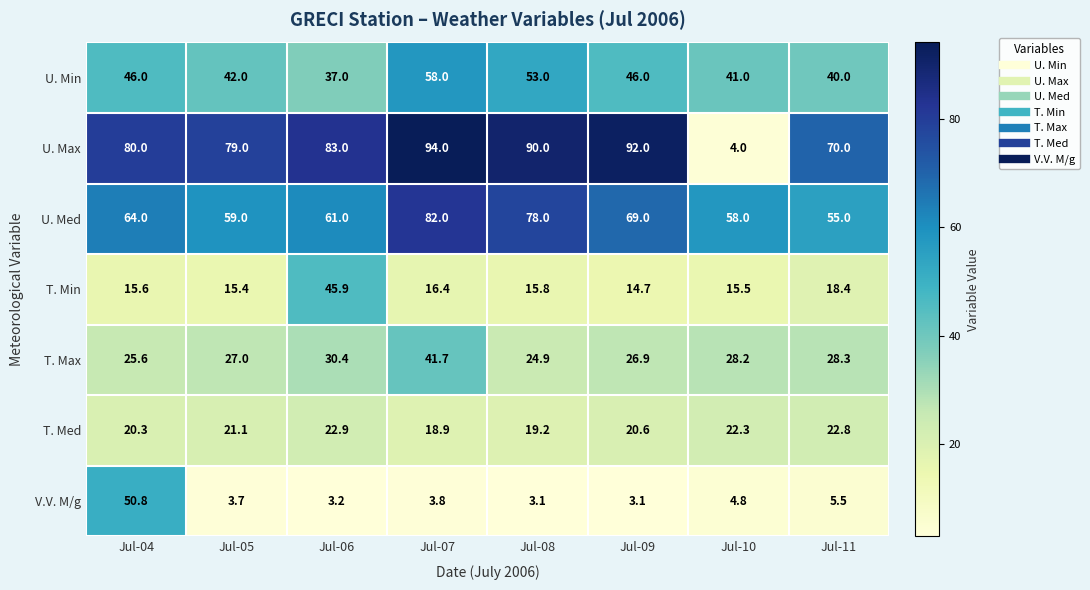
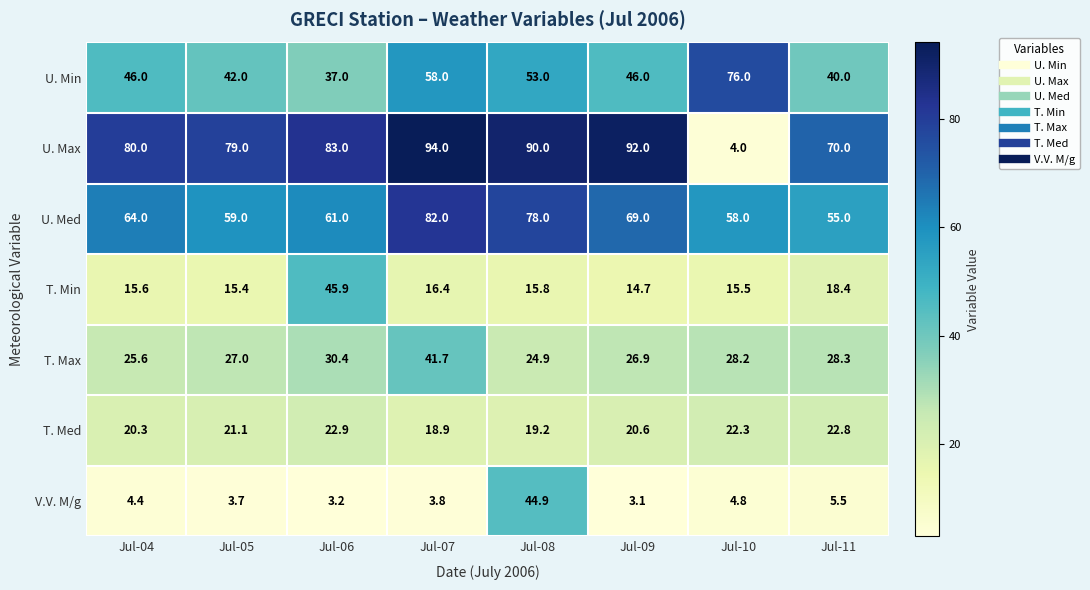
U. Min, Jul-10: 41.0 -> 76.0
V.V. M/g, Jul-04: 50.8 -> 4.4
V.V. M/g, Jul-08: 3.1 -> 44.9
